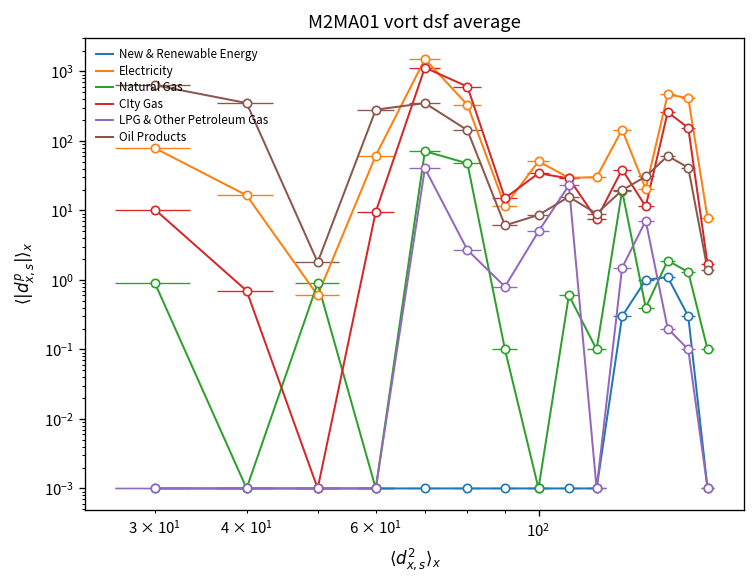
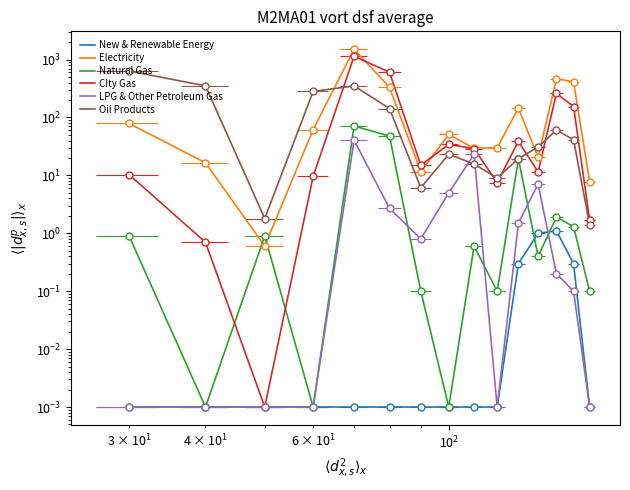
Oil Products, 10^2: 9 -> 23
